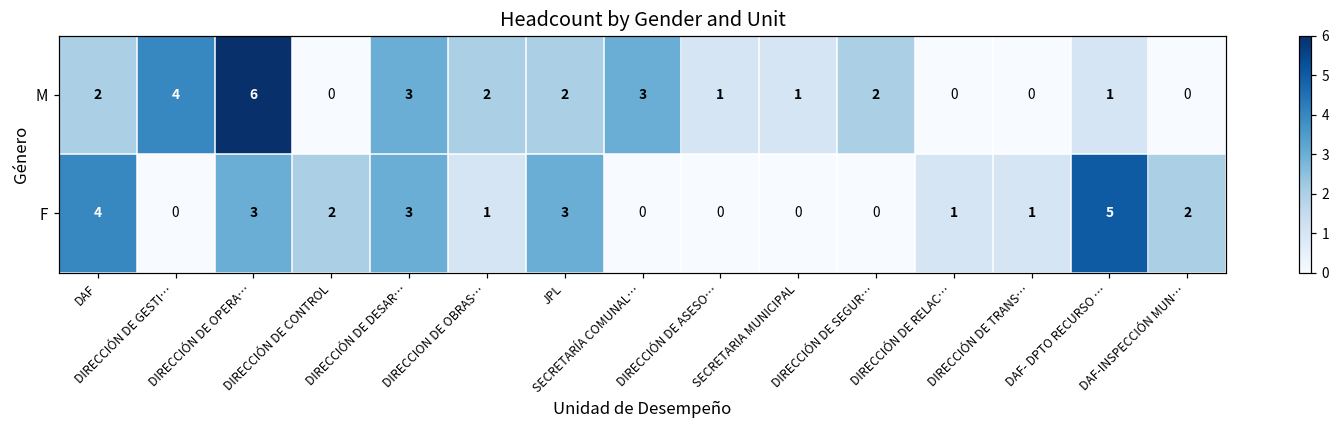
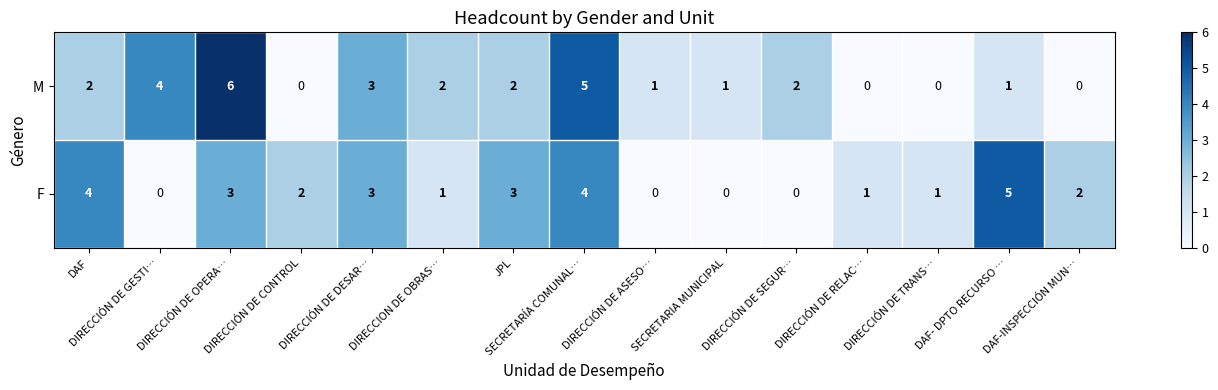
M, SECRETARÍA COMUNAL…: 3 -> 5
F, SECRETARÍA COMUNAL…: 0 -> 4
